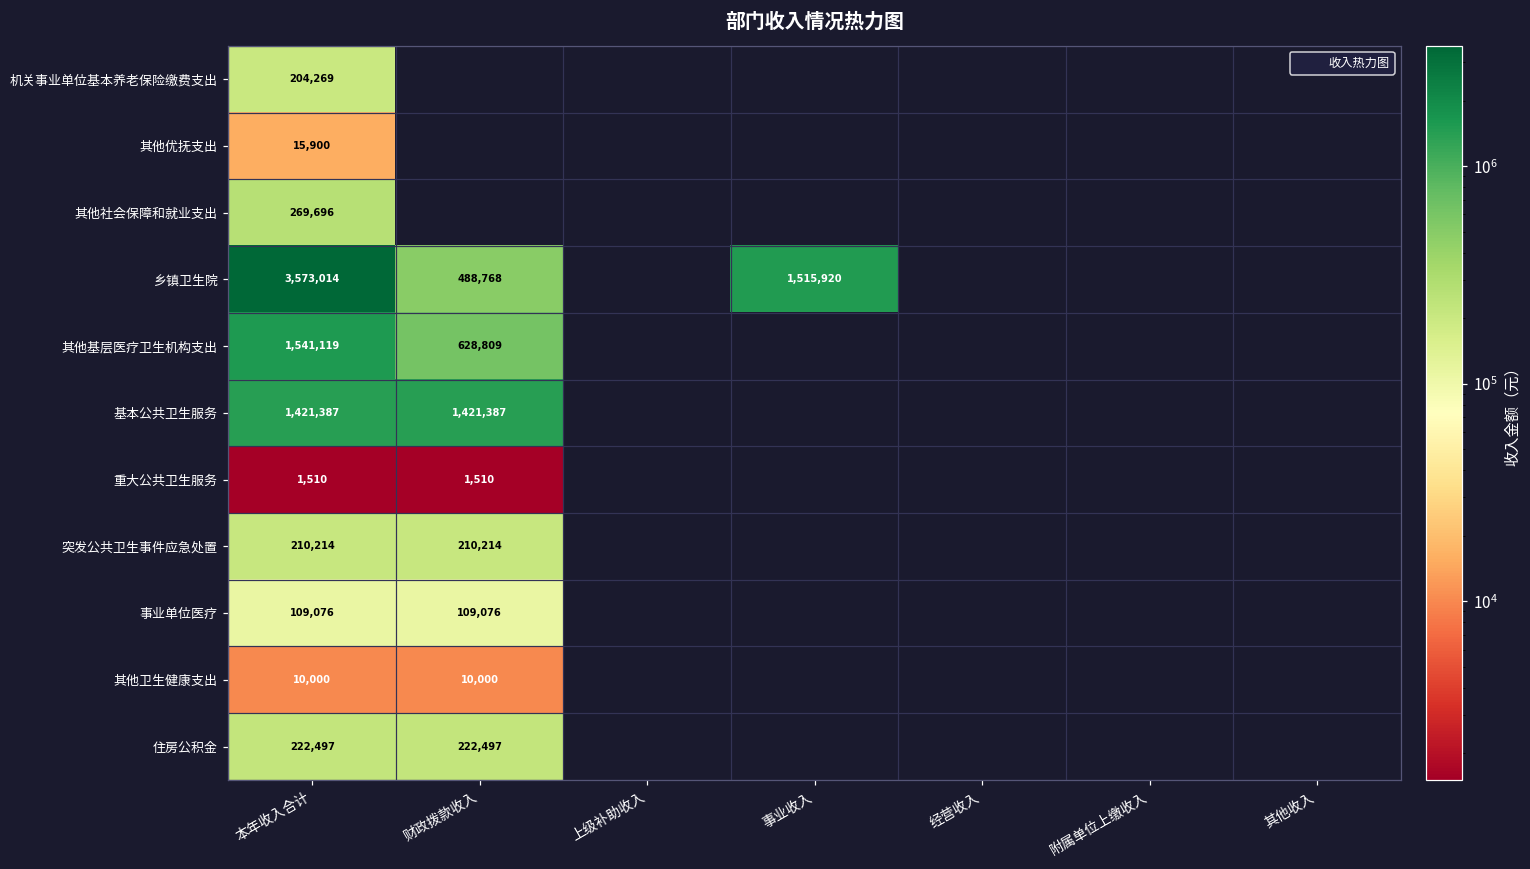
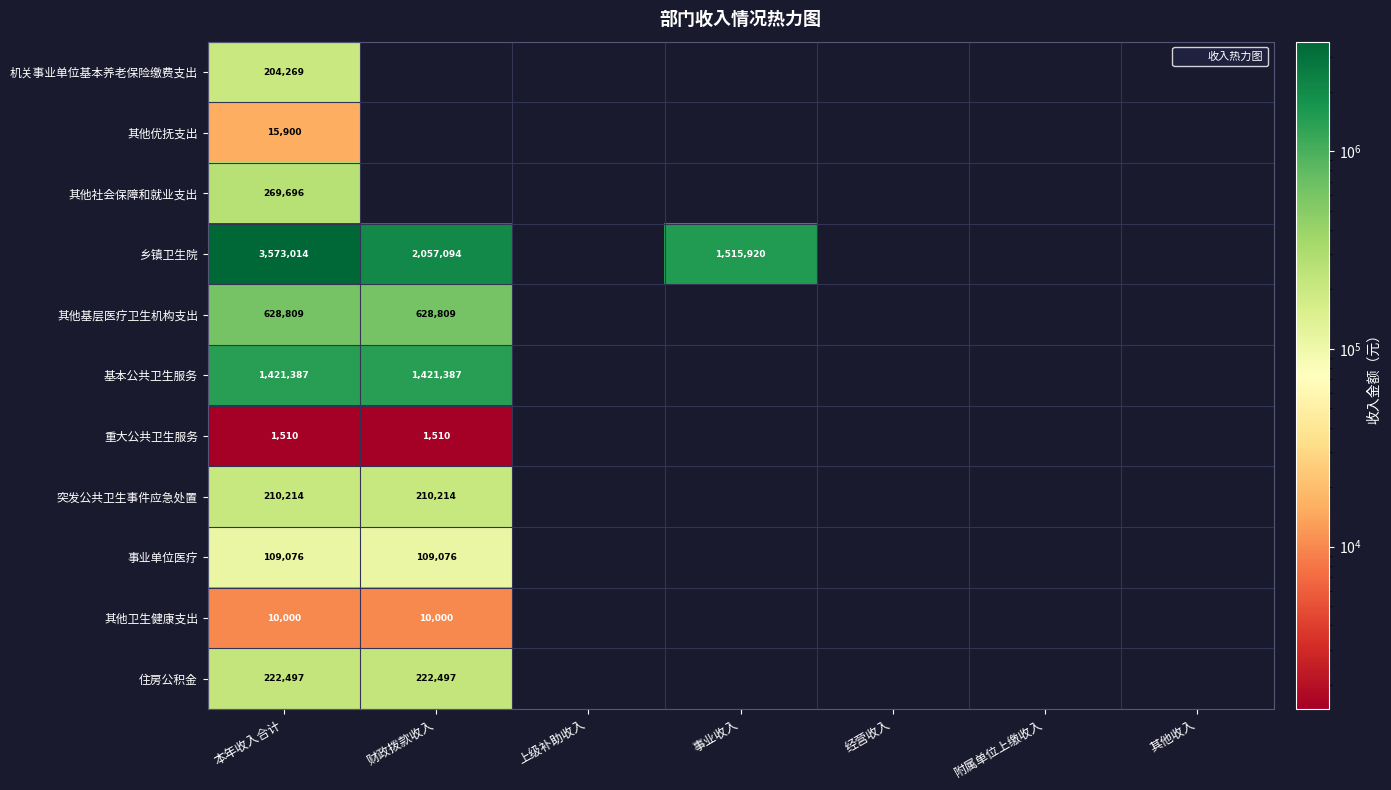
乡镇卫生院, 财政拨款收入: 488,768 -> 2,057,094
其他基层医疗卫生机构支出, 本年收入合计: 1,541,119 -> 628,809
